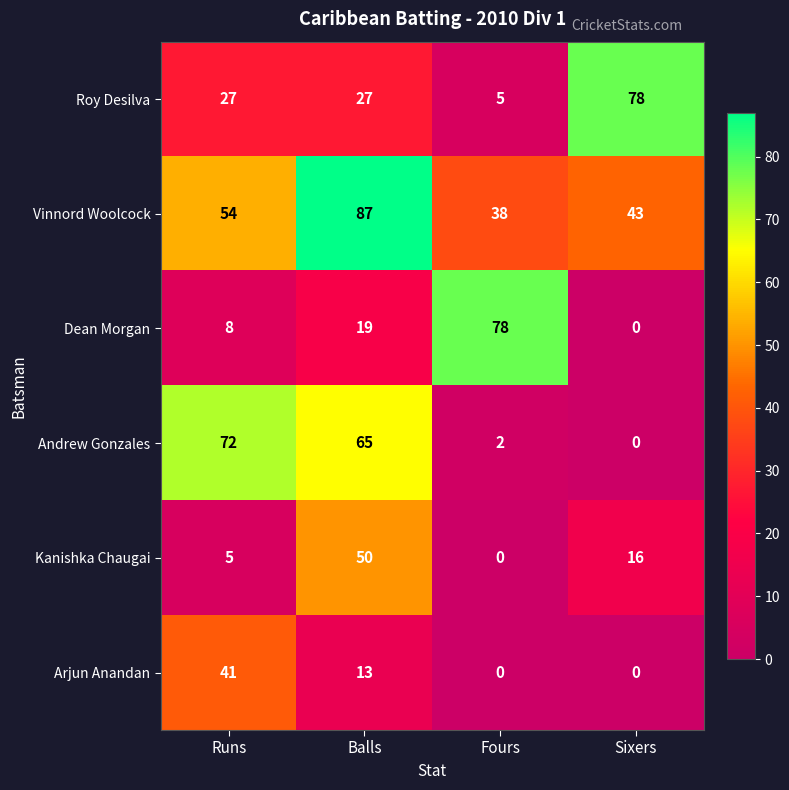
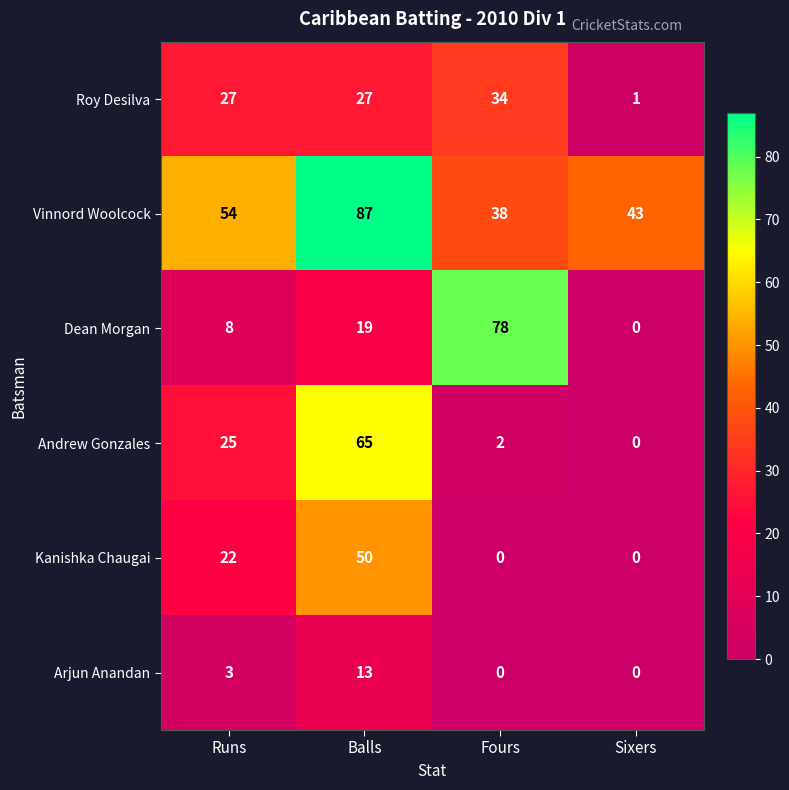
Roy Desilva, Fours: 5 -> 34
Roy Desilva, Sixers: 78 -> 1
Andrew Gonzales, Runs: 72 -> 25
Kanishka Chaugai, Runs: 5 -> 22
Kanishka Chaugai, Sixers: 16 -> 0
Arjun Anandan, Runs: 41 -> 3
